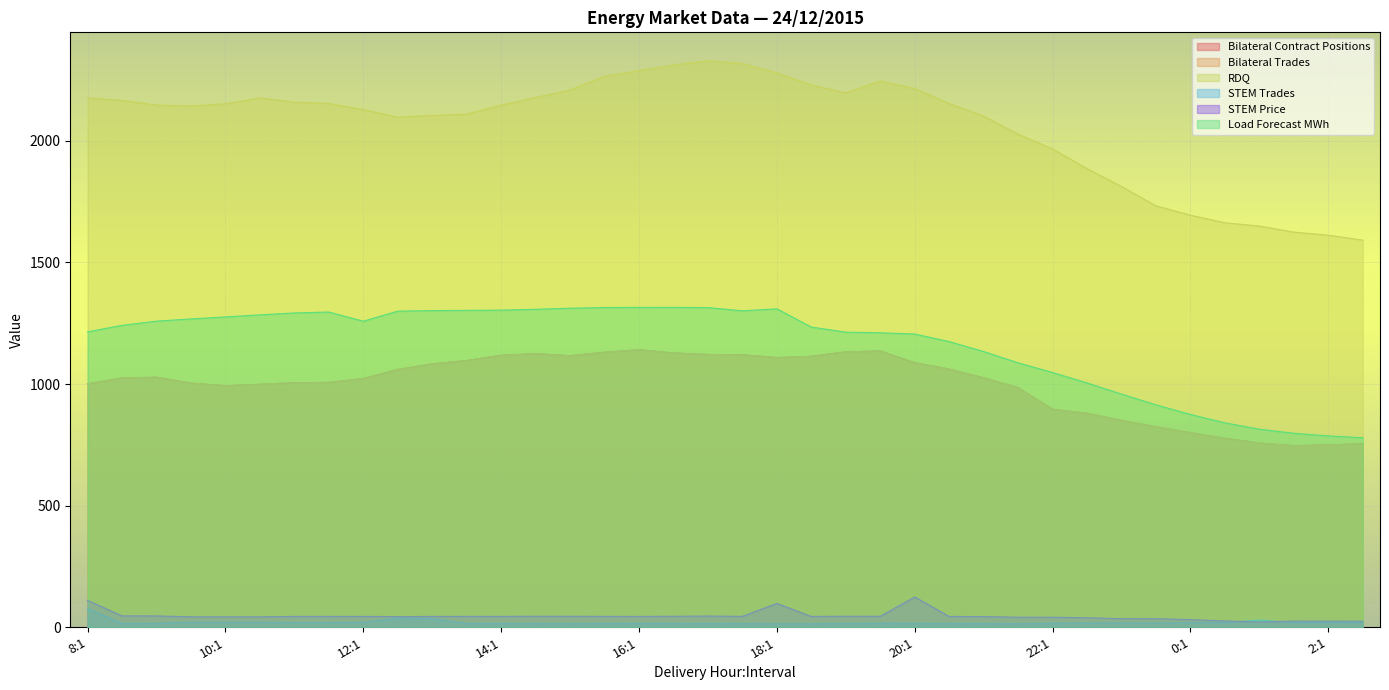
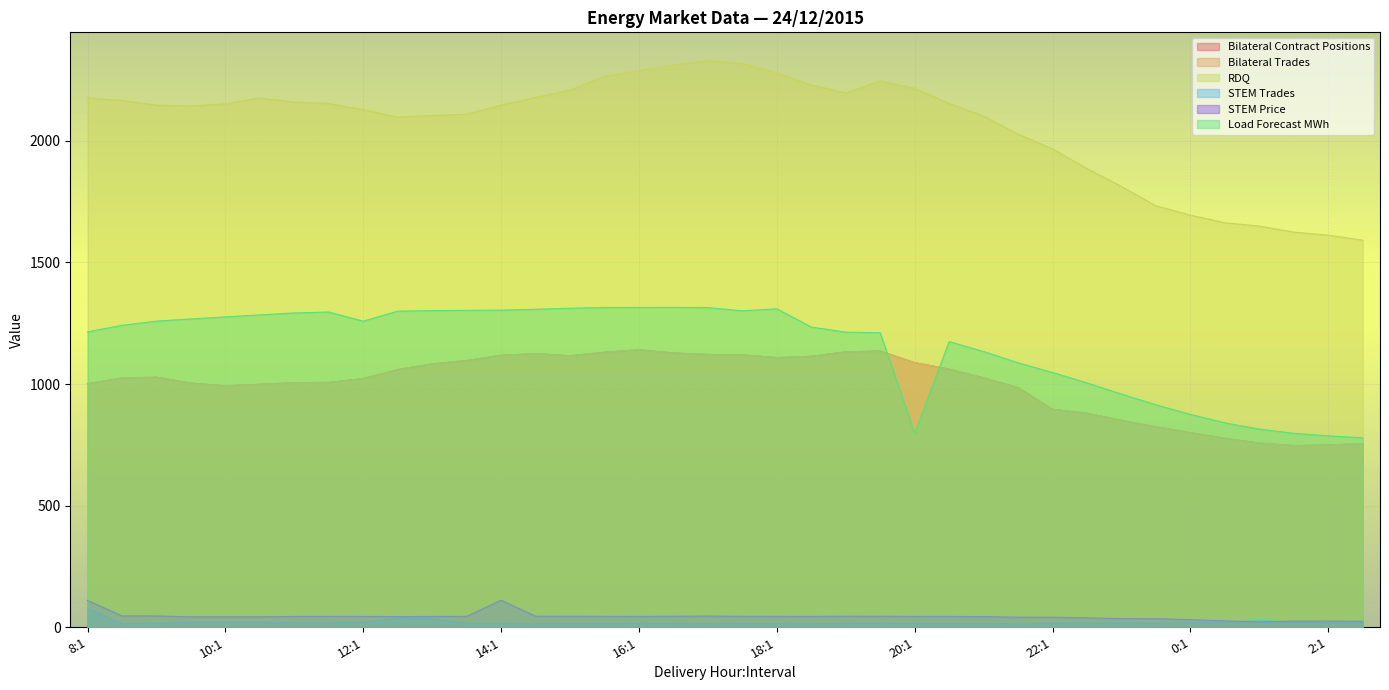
STEM Price, 14:1: 40 -> 110
STEM Price, 18:1: 100 -> 40
STEM Price, 20:1: 120 -> 40
Load Forecast MWh, 20:1: 1210 -> 800
